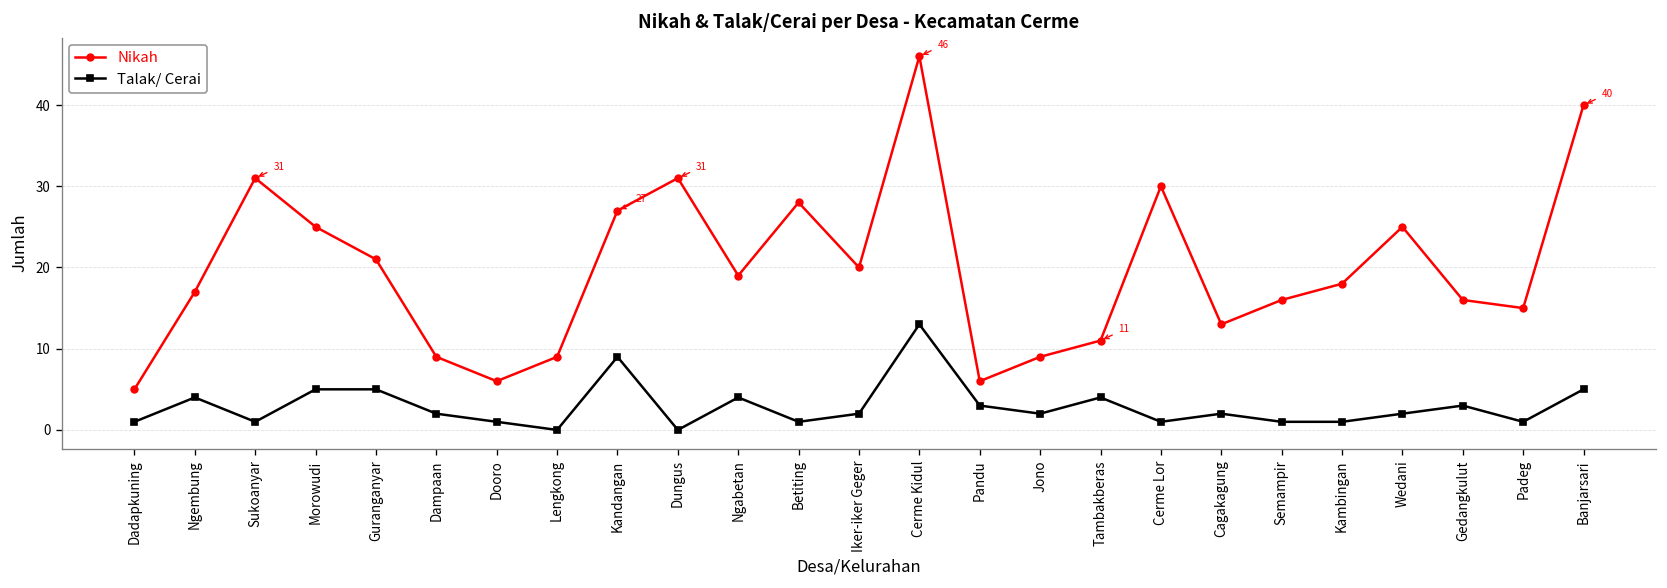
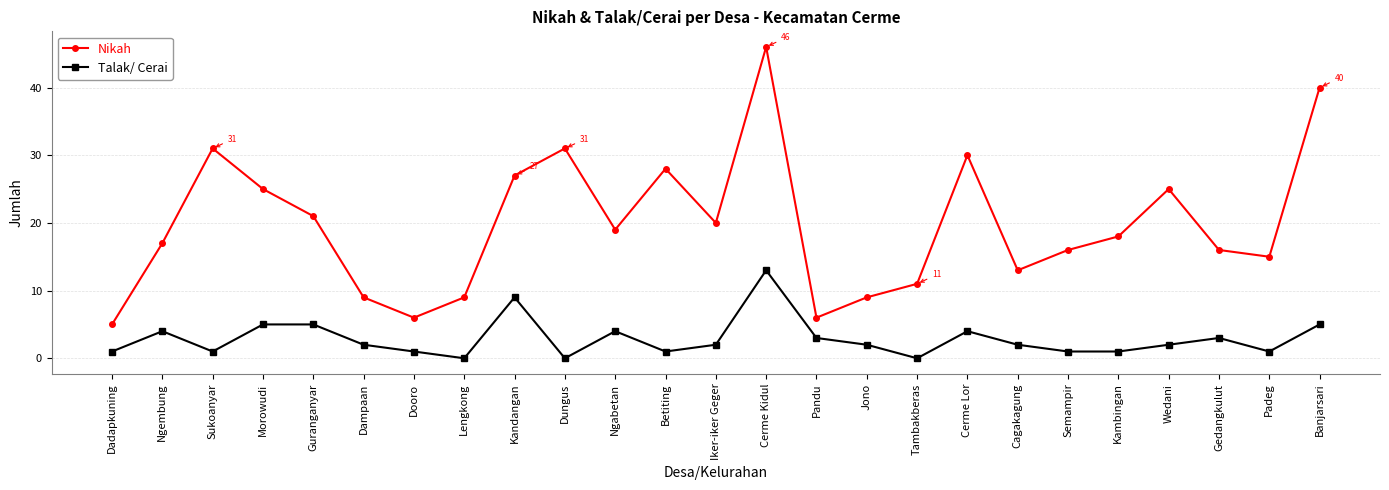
Talak/ Cerai, Tambakberas: 4 -> 0
Talak/ Cerai, Cerme Lor: 1 -> 4
